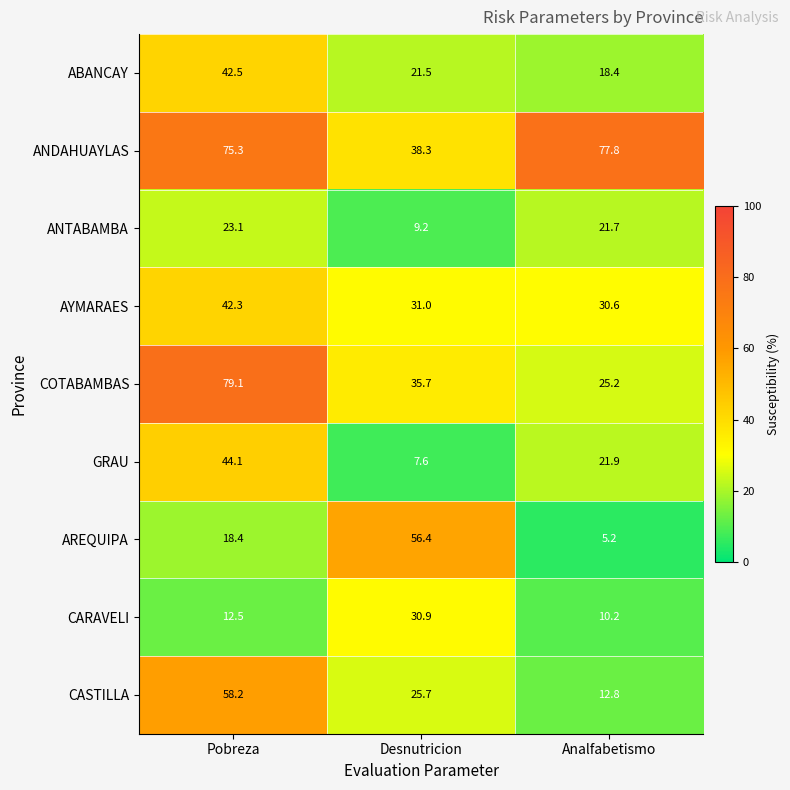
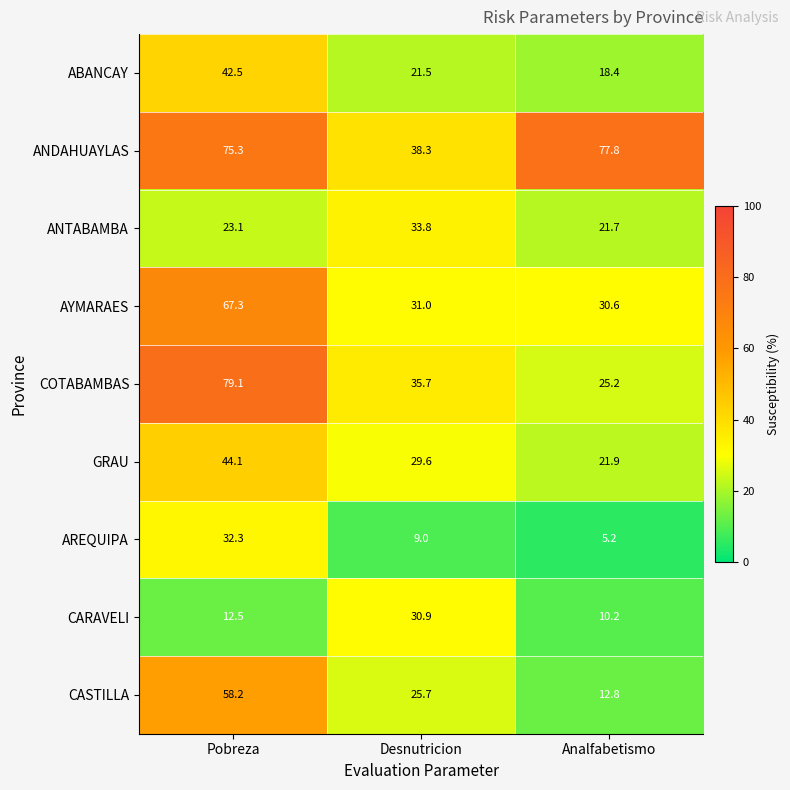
ANTABAMBA, Desnutricion: 9.2 -> 33.8
AYMARAES, Pobreza: 42.3 -> 67.3
GRAU, Desnutricion: 7.6 -> 29.6
AREQUIPA, Pobreza: 18.4 -> 32.3
AREQUIPA, Desnutricion: 56.4 -> 9.0
